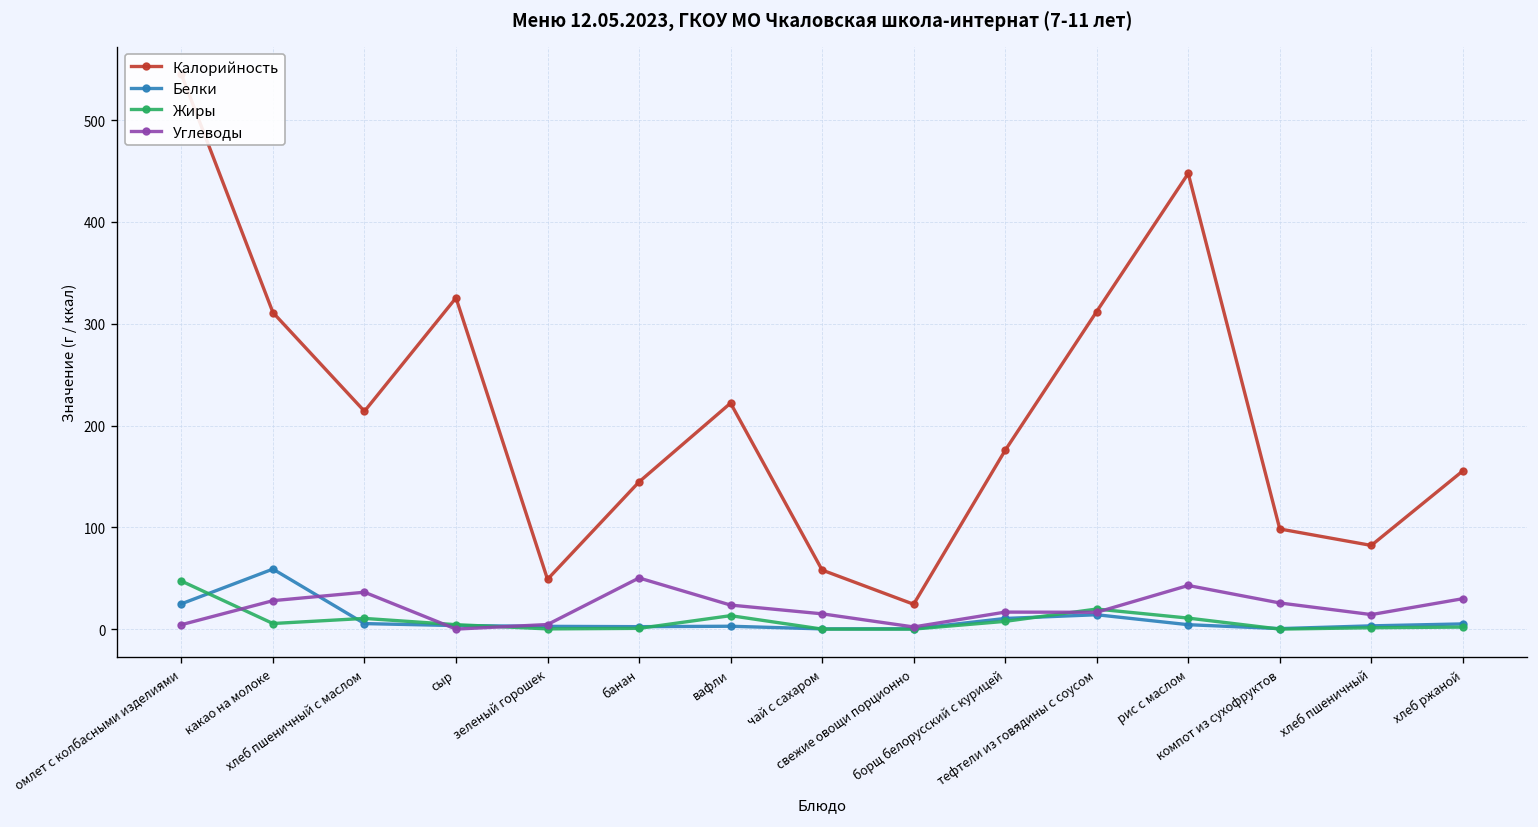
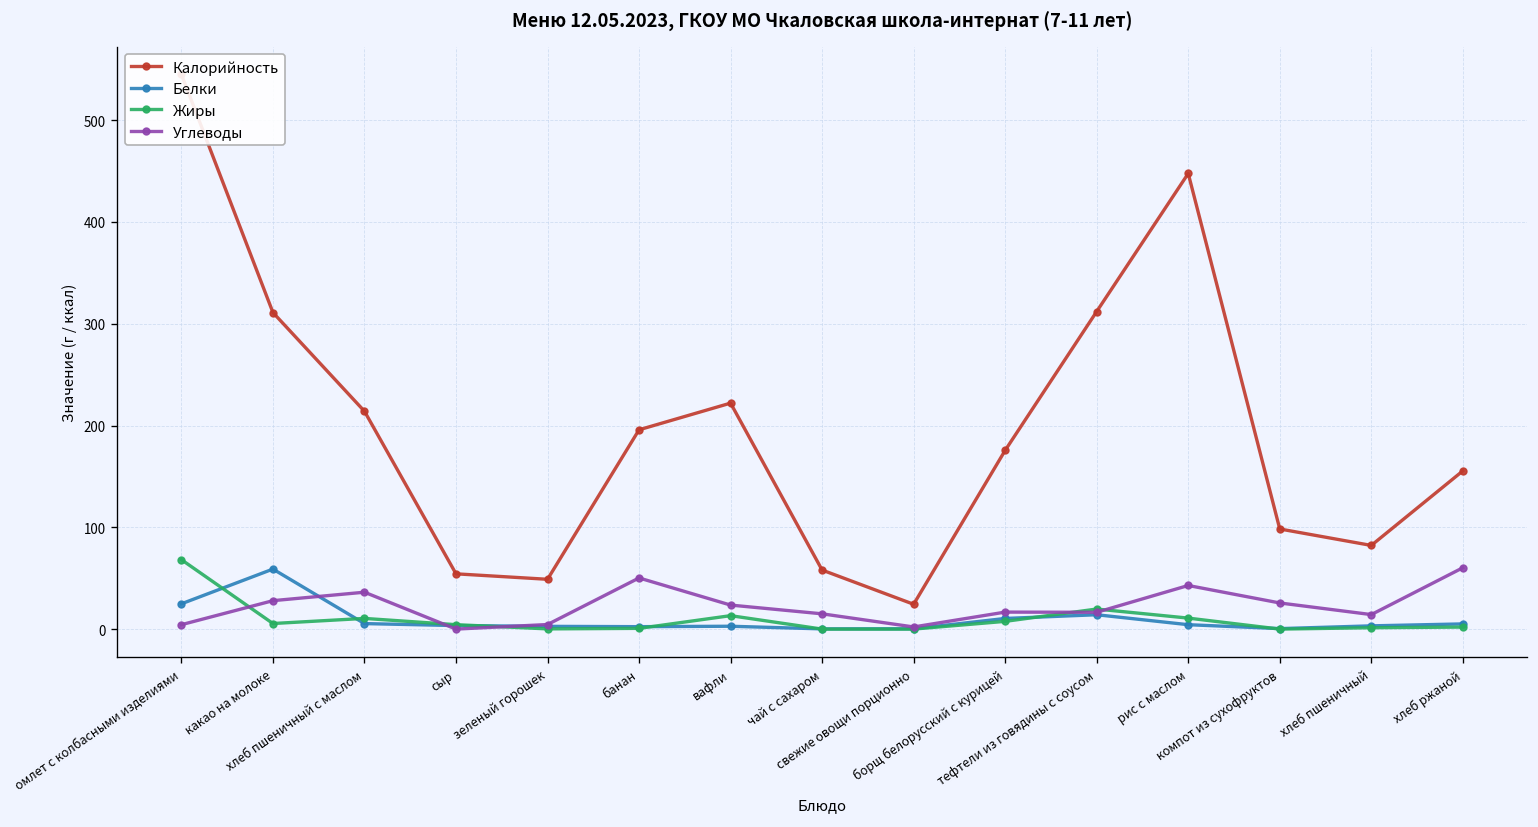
Жиры, омлет с колбасными изделиями: 50 -> 70
Калорийность, сыр: 330 -> 50
Калорийность, банан: 140 -> 200
Углеводы, хлеб ржаной: 30 -> 60
